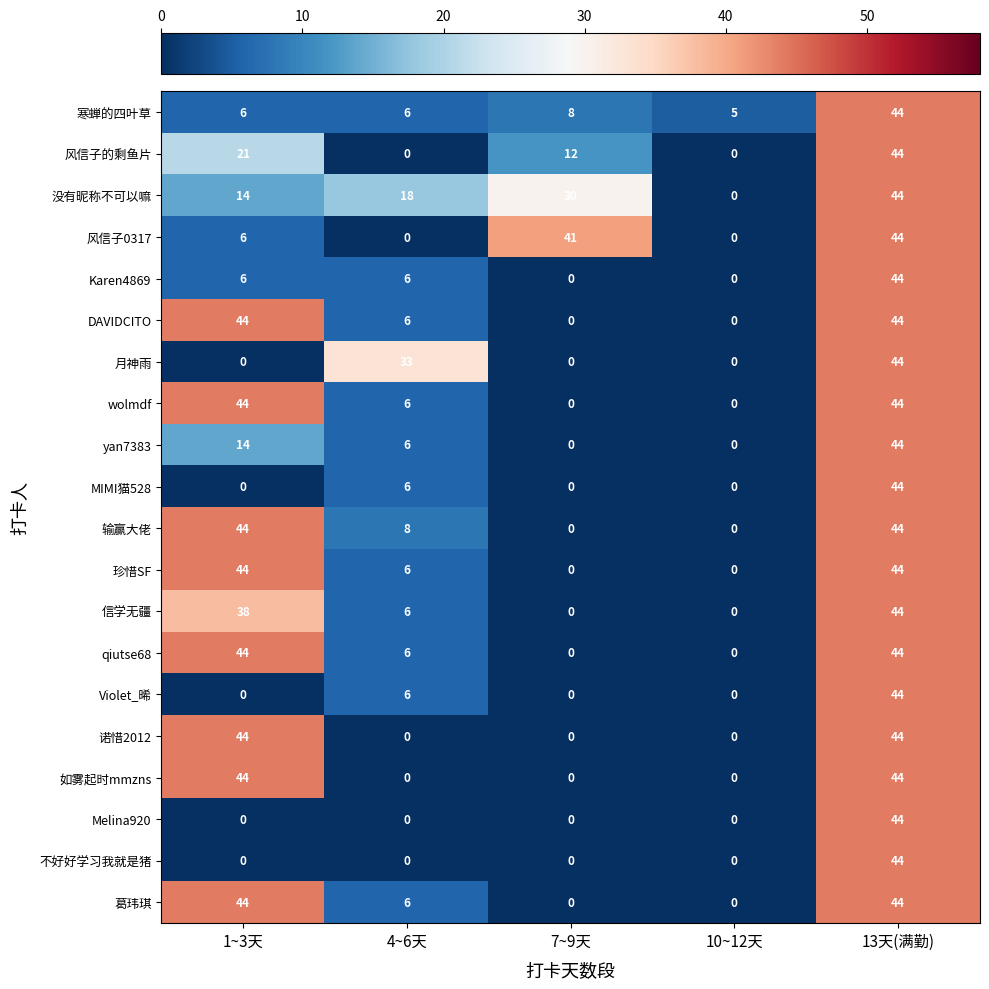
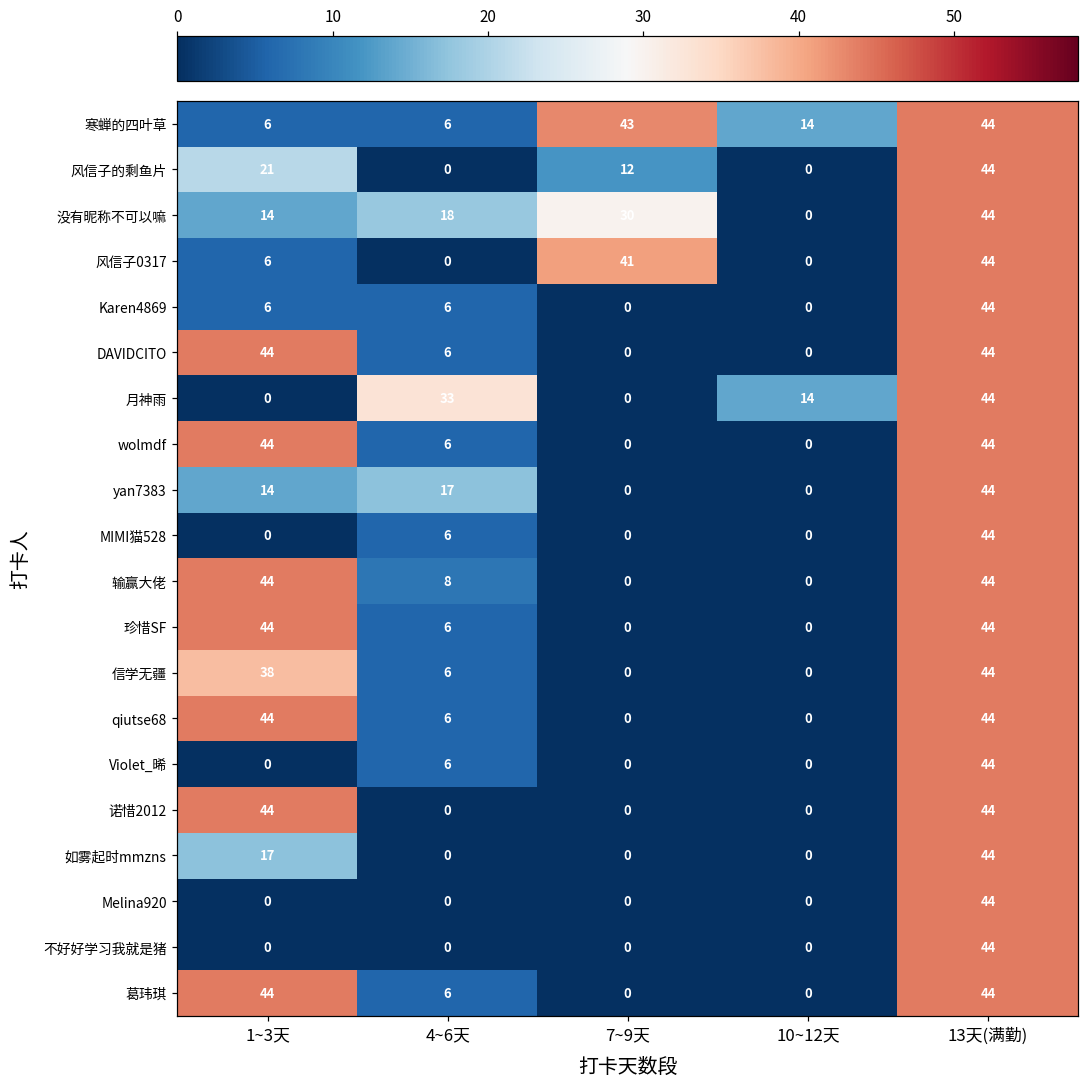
寒蝉的四叶草, 7~9天: 8 -> 43
寒蝉的四叶草, 10~12天: 5 -> 14
月神雨, 10~12天: 0 -> 14
yan7383, 4~6天: 6 -> 17
如雾起时mmzns, 1~3天: 44 -> 17
